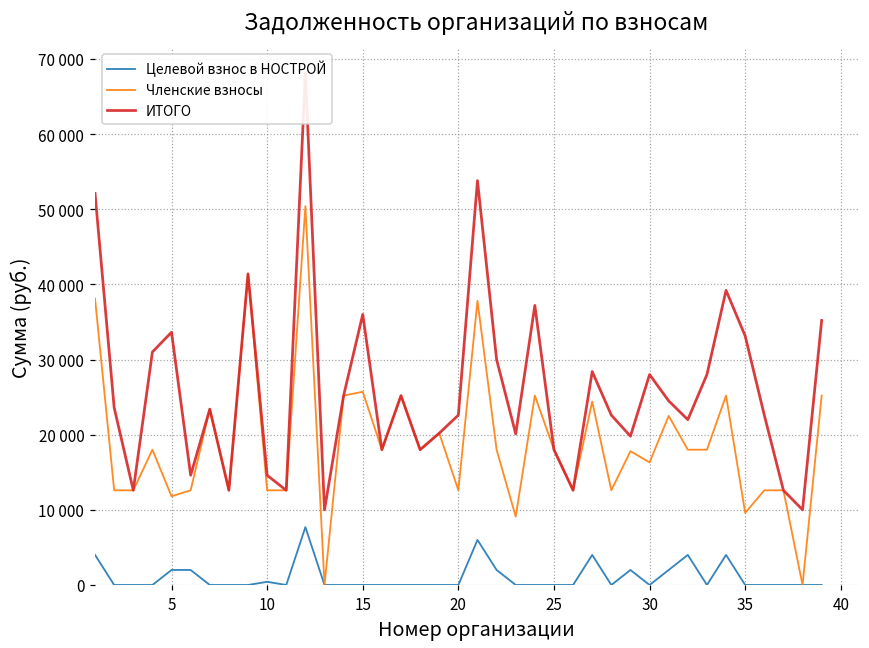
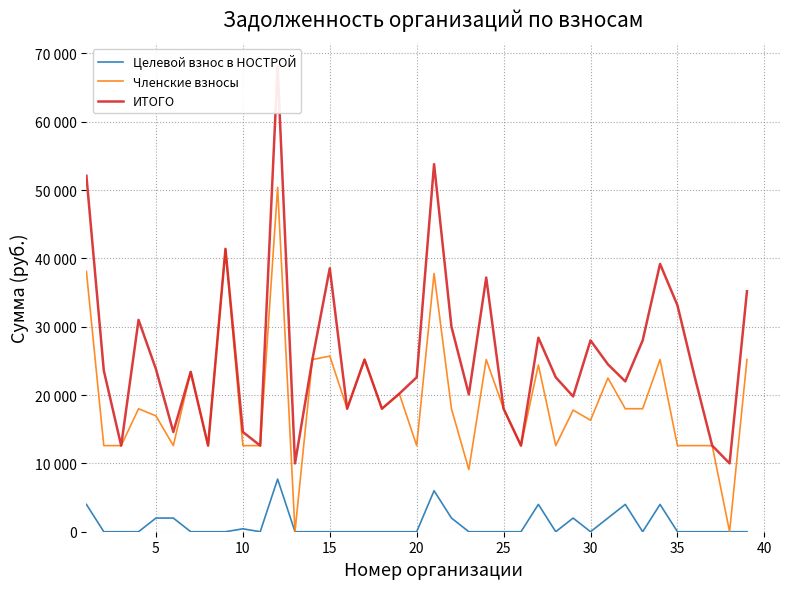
Членские взносы, 5: 12000 -> 17000
ИТОГО, 5: 34000 -> 24000
ИТОГО, 15: 36000 -> 39000
Членские взносы, 35: 10000 -> 13000
